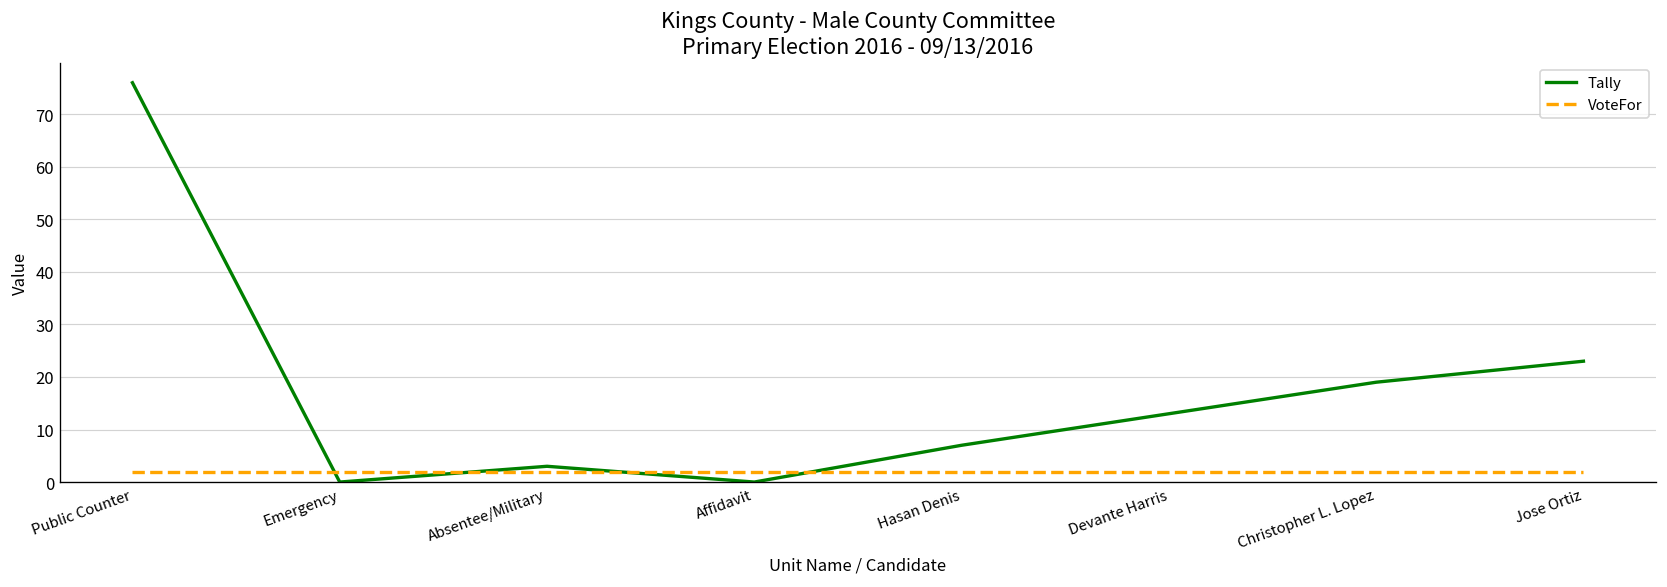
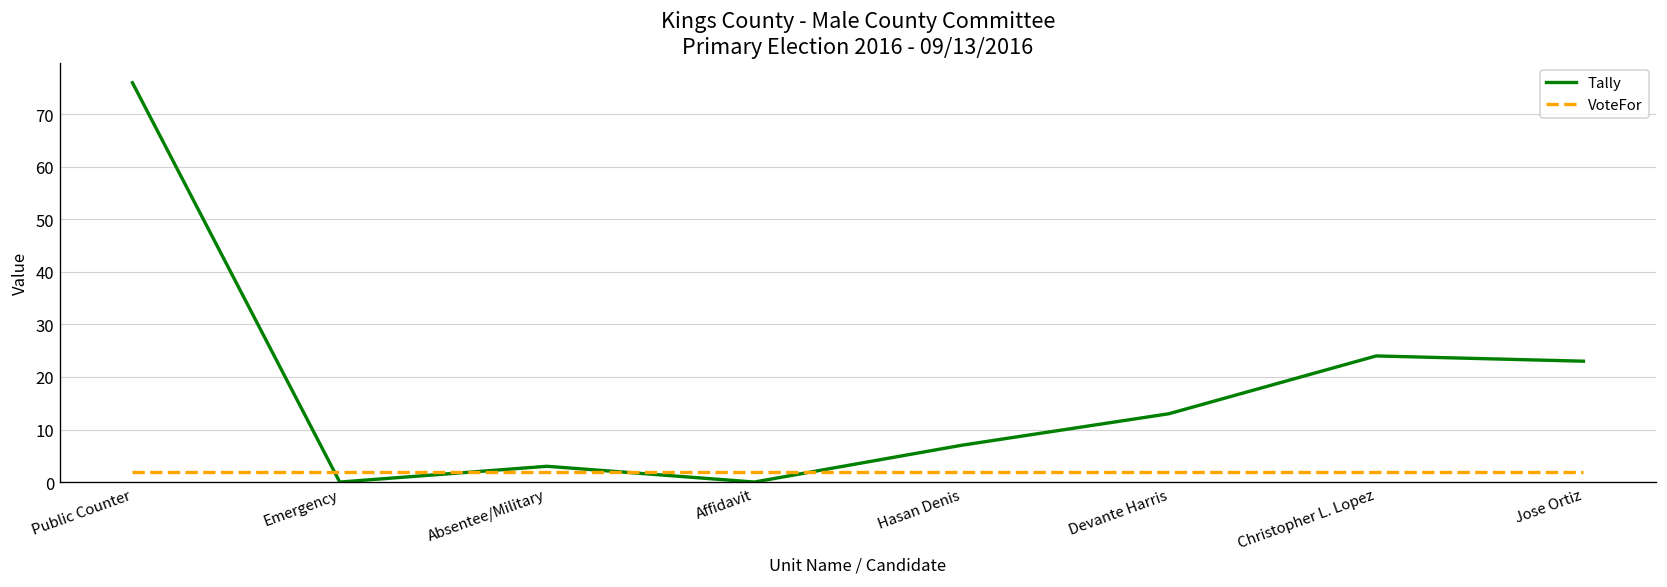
Tally, Christopher L. Lopez: 19 -> 24
